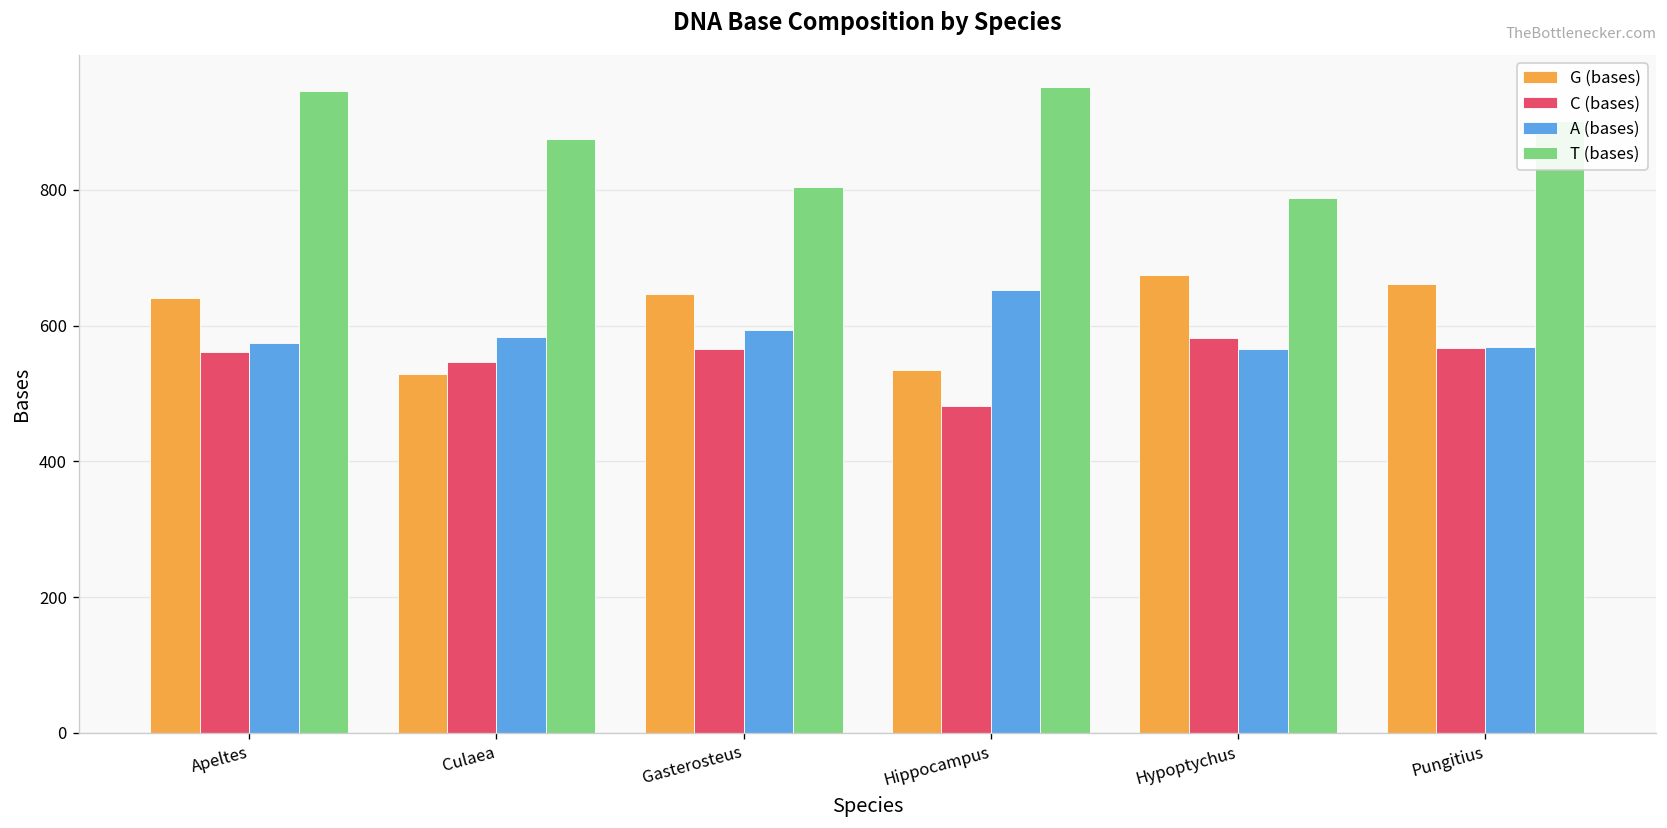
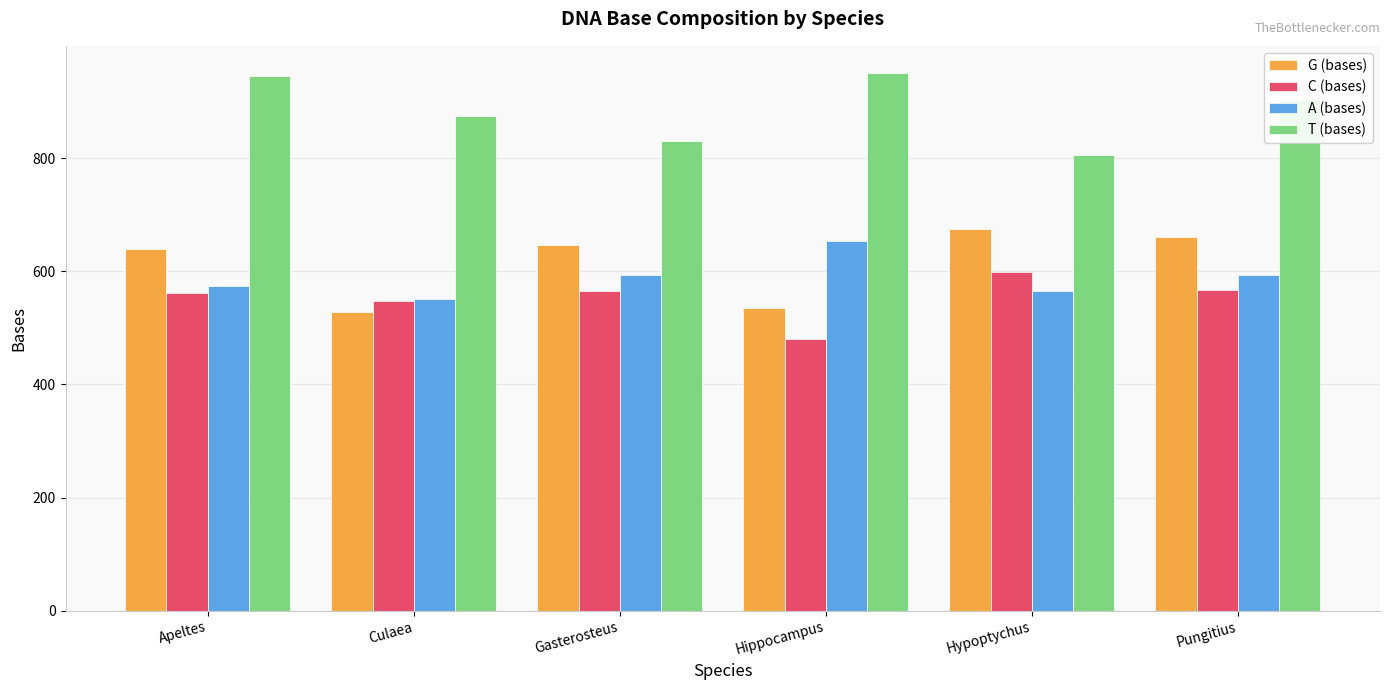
A (bases), Culaea: 580 -> 550
T (bases), Gasterosteus: 800 -> 830
C (bases), Hypoptychus: 580 -> 600
T (bases), Hypoptychus: 790 -> 810
A (bases), Pungitius: 570 -> 590
